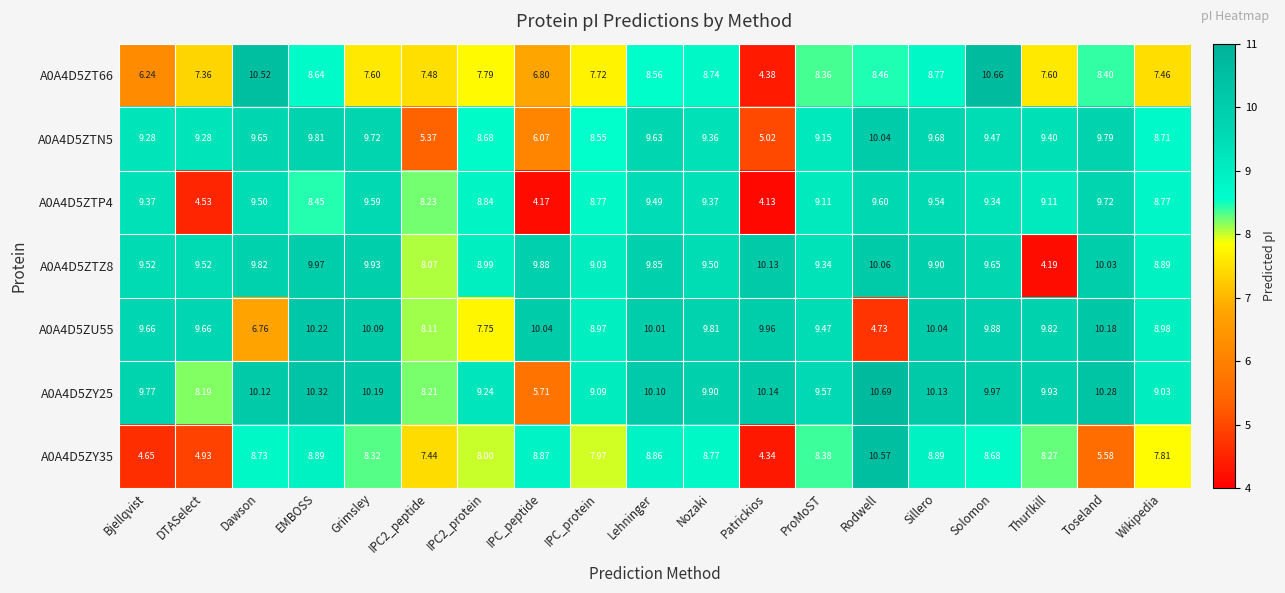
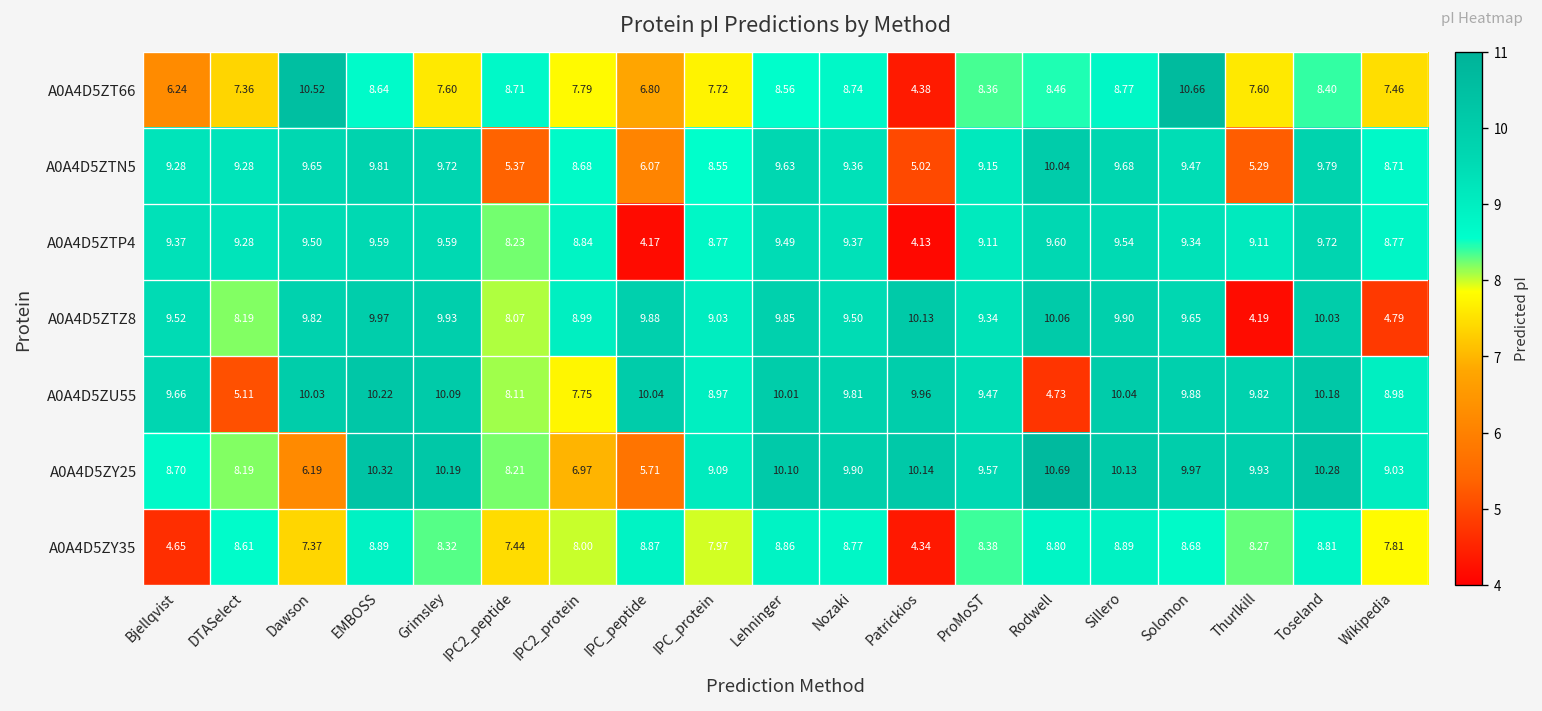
A0A4D5ZT66, IPC2_peptide: 7.48 -> 8.71
A0A4D5ZTN5, Thurlkill: 9.40 -> 5.29
A0A4D5ZTP4, DTASelect: 4.53 -> 9.28
A0A4D5ZTP4, EMBOSS: 8.45 -> 9.59
A0A4D5ZTZ8, DTASelect: 9.52 -> 8.19
A0A4D5ZTZ8, Wikipedia: 8.89 -> 4.79
A0A4D5ZU55, DTASelect: 9.66 -> 5.11
A0A4D5ZU55, Dawson: 6.76 -> 10.03
A0A4D5ZY25, Bjellqvist: 9.77 -> 8.70
A0A4D5ZY25, Dawson: 10.12 -> 6.19
A0A4D5ZY25, IPC2_protein: 9.24 -> 6.97
A0A4D5ZY35, DTASelect: 4.93 -> 8.61
A0A4D5ZY35, Dawson: 8.73 -> 7.37
A0A4D5ZY35, Rodwell: 10.57 -> 8.80
A0A4D5ZY35, Toseland: 5.58 -> 8.81
